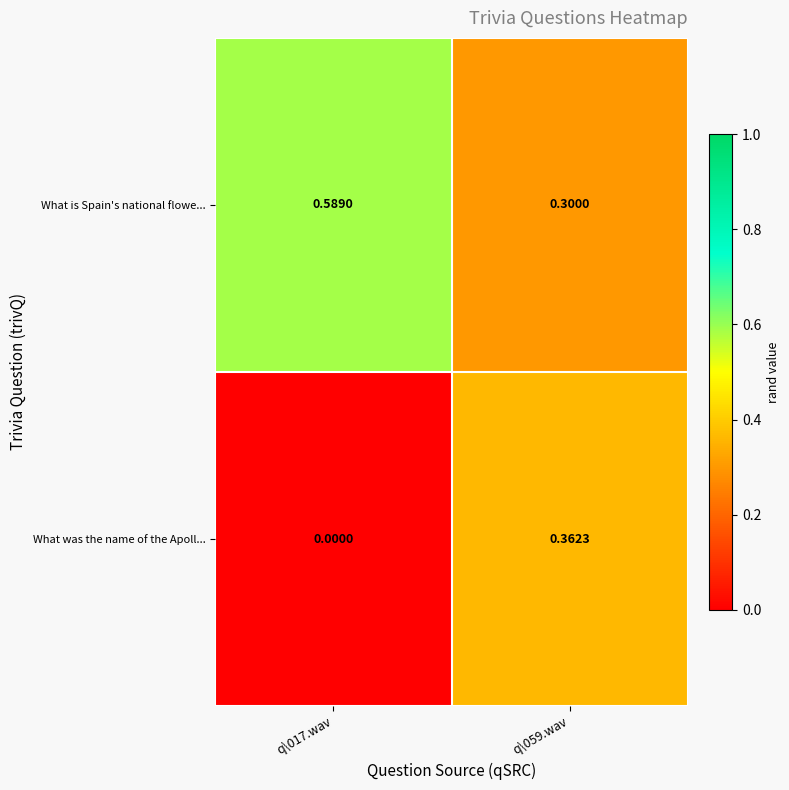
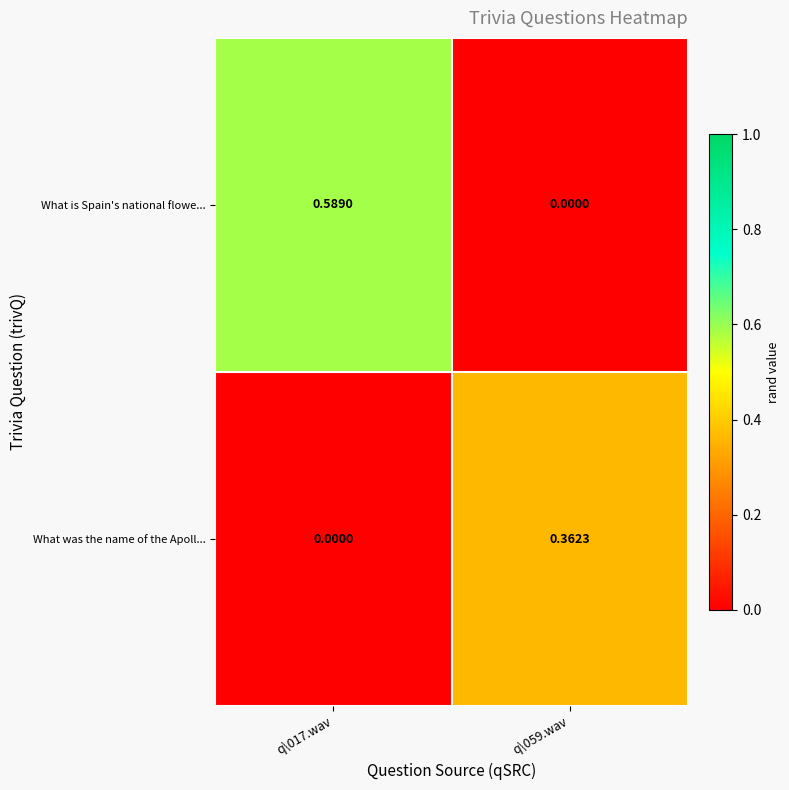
What is Spain's national flowe..., q\059.wav: 0.3000 -> 0.0000
